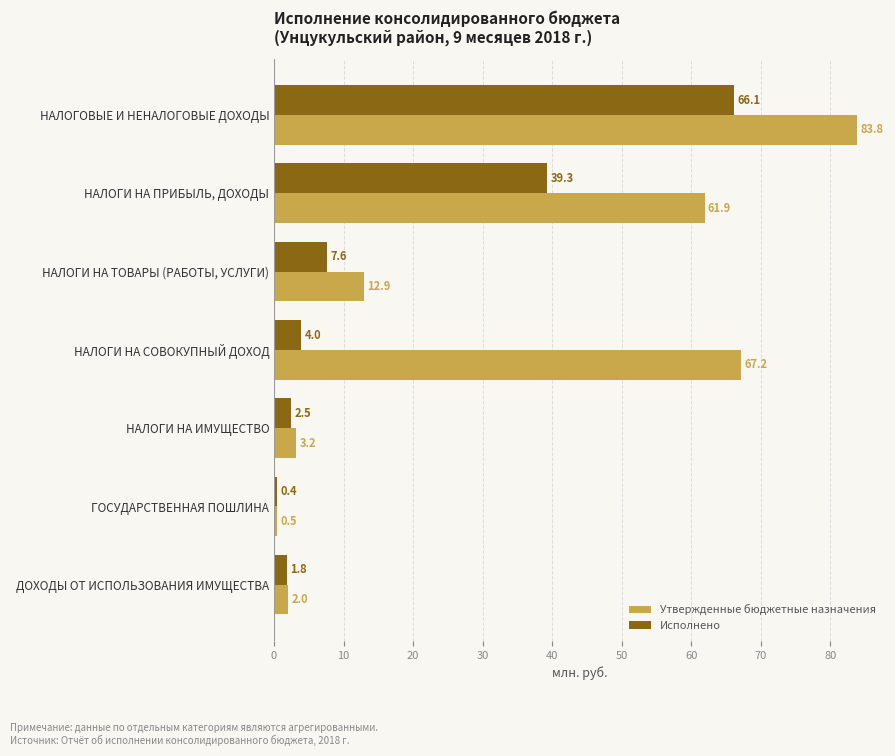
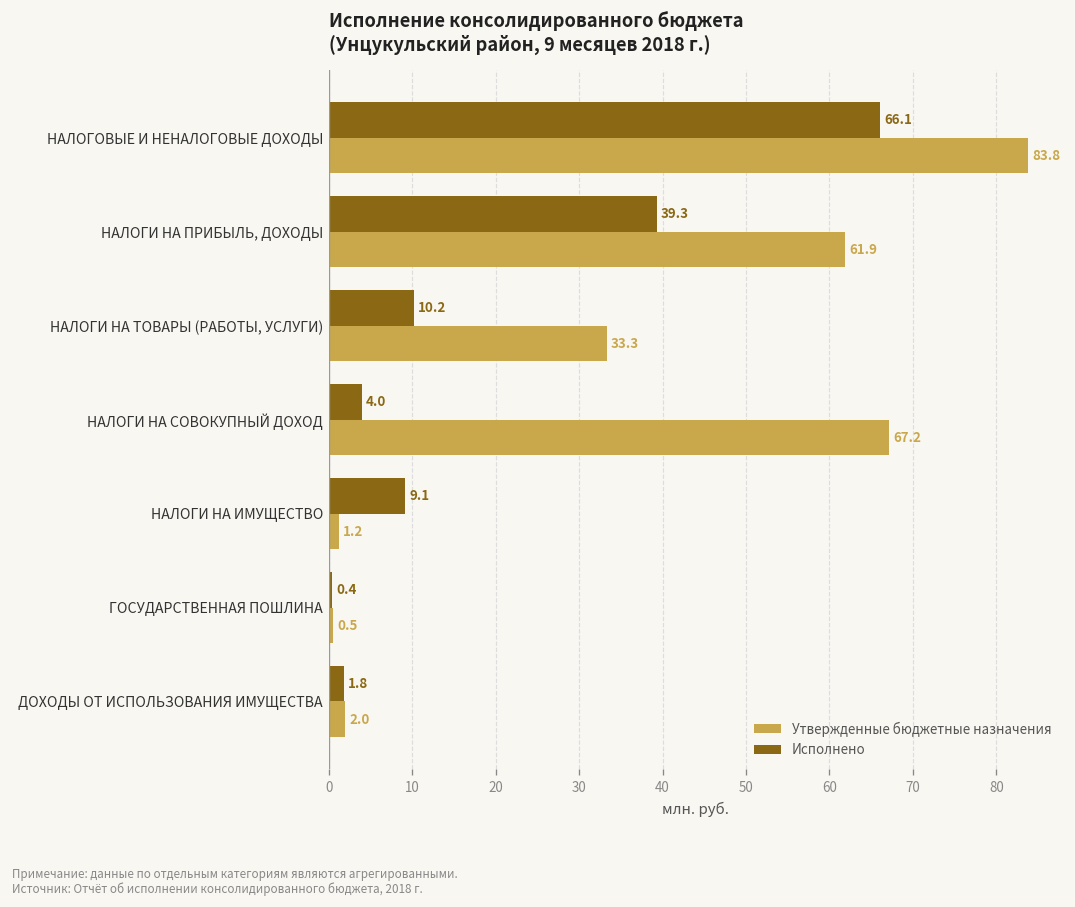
Исполнено, НАЛОГИ НА ТОВАРЫ (РАБОТЫ, УСЛУГИ): 7.6 -> 10.2
Утвержденные бюджетные назначения, НАЛОГИ НА ТОВАРЫ (РАБОТЫ, УСЛУГИ): 12.9 -> 33.3
Исполнено, НАЛОГИ НА ИМУЩЕСТВО: 2.5 -> 9.1
Утвержденные бюджетные назначения, НАЛОГИ НА ИМУЩЕСТВО: 3.2 -> 1.2
